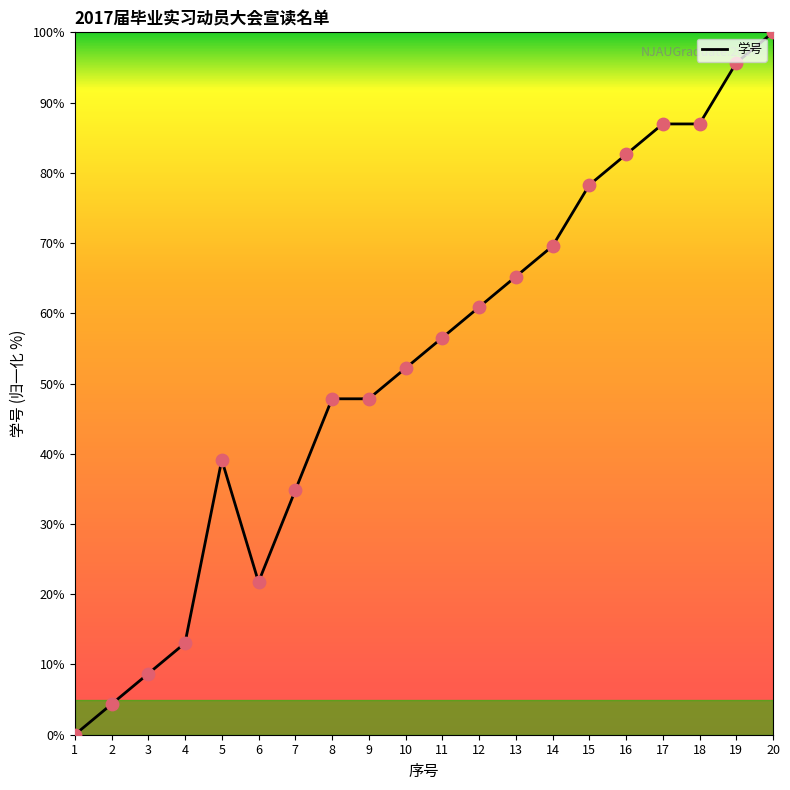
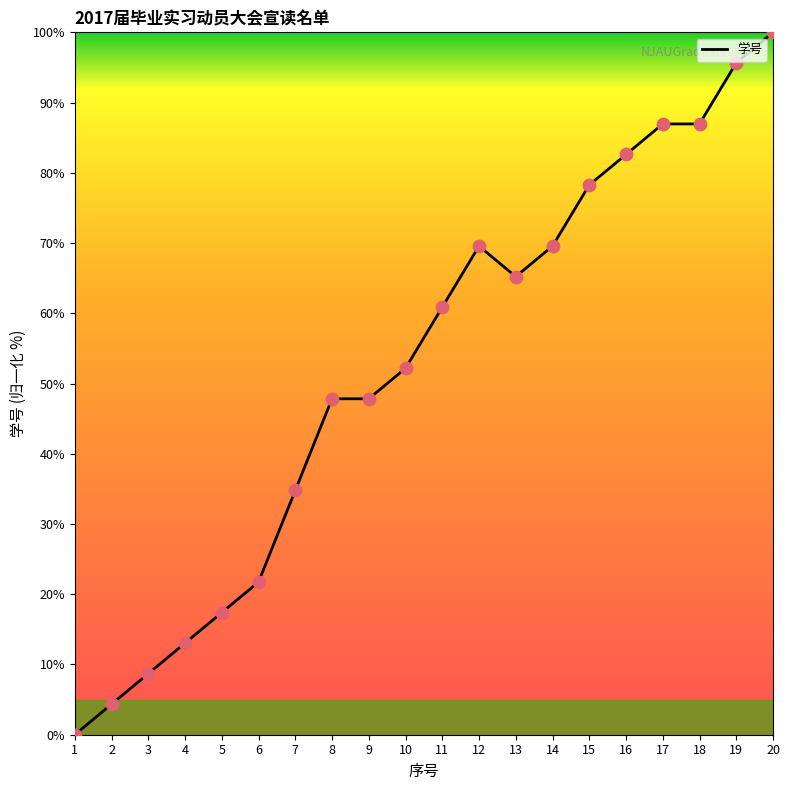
5: 39% -> 17%
11: 57% -> 61%
12: 61% -> 70%
